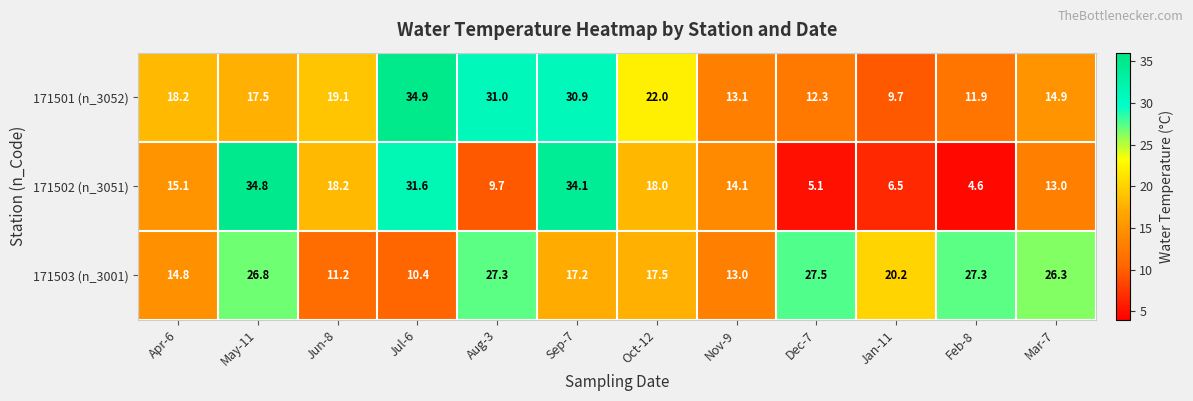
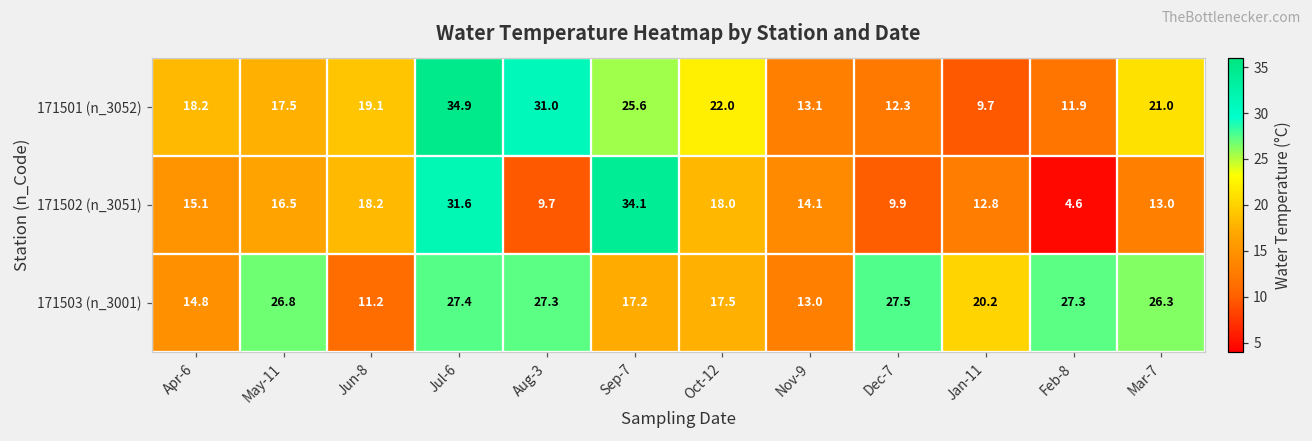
171501 (n_3052), Sep-7: 30.9 -> 25.6
171501 (n_3052), Mar-7: 14.9 -> 21.0
171502 (n_3051), May-11: 34.8 -> 16.5
171502 (n_3051), Dec-7: 5.1 -> 9.9
171502 (n_3051), Jan-11: 6.5 -> 12.8
171503 (n_3001), Jul-6: 10.4 -> 27.4
